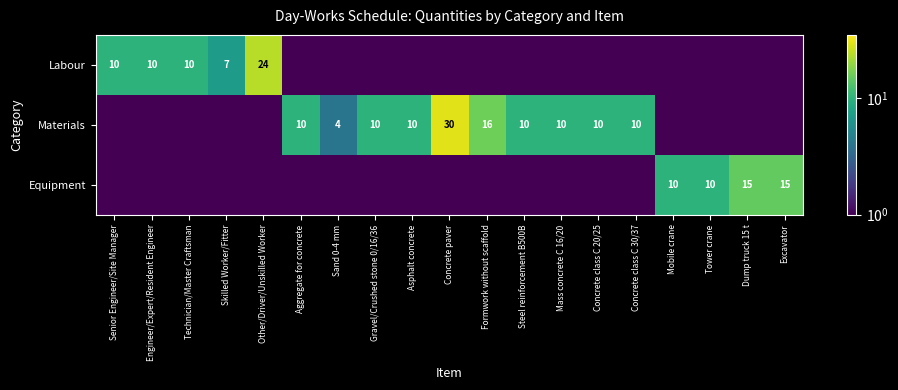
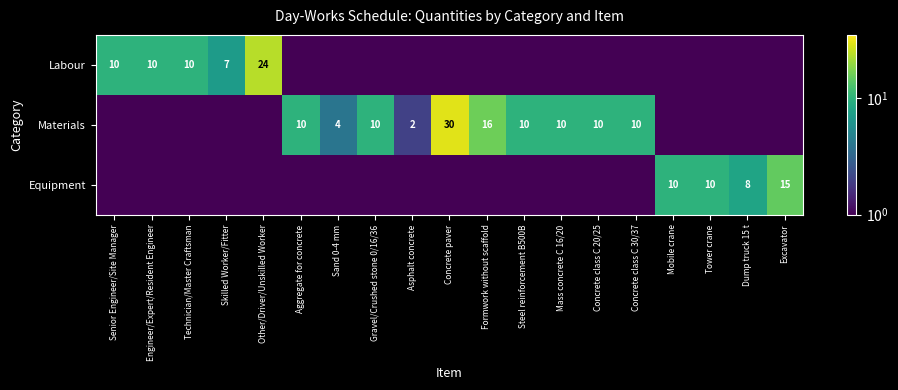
Materials, Asphalt concrete: 10 -> 2
Equipment, Dump truck 15 t: 15 -> 8
